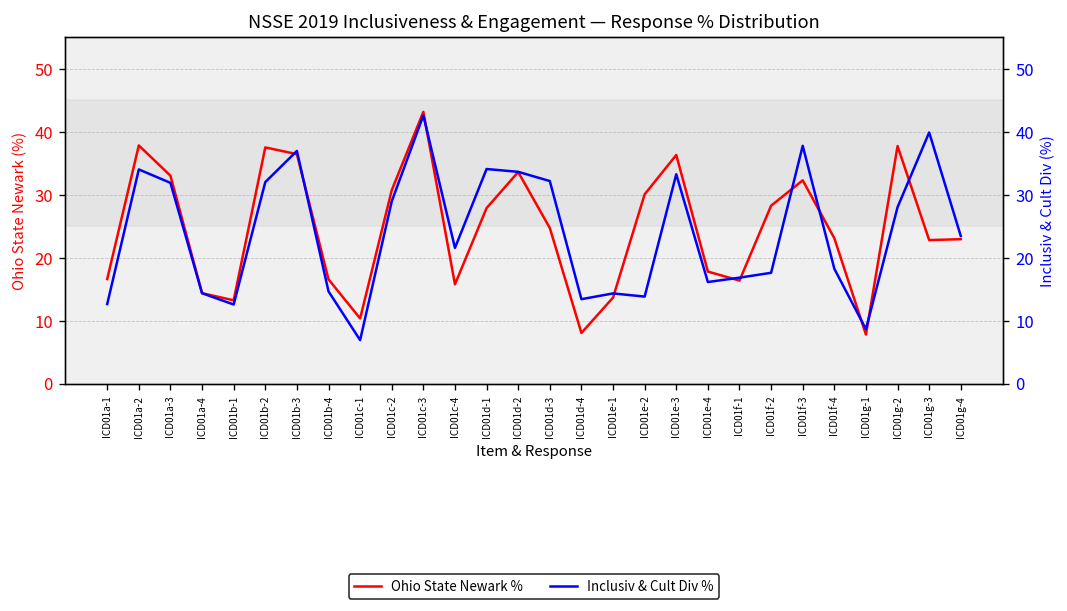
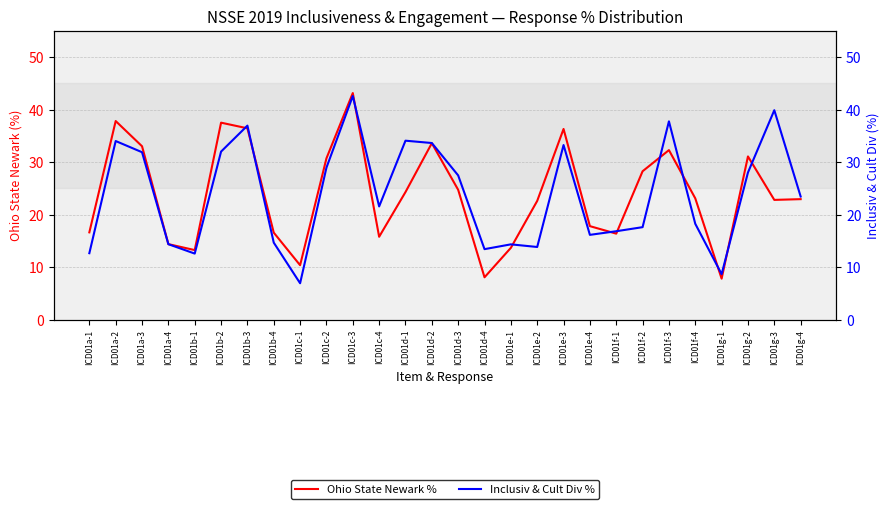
Ohio State Newark %, ICD01d-1: 28 -> 24
Ohio State Newark %, ICD01e-2: 30 -> 23
Ohio State Newark %, ICD01g-2: 38 -> 31
Inclusiv & Cult Div %, ICD01d-3: 32 -> 27
